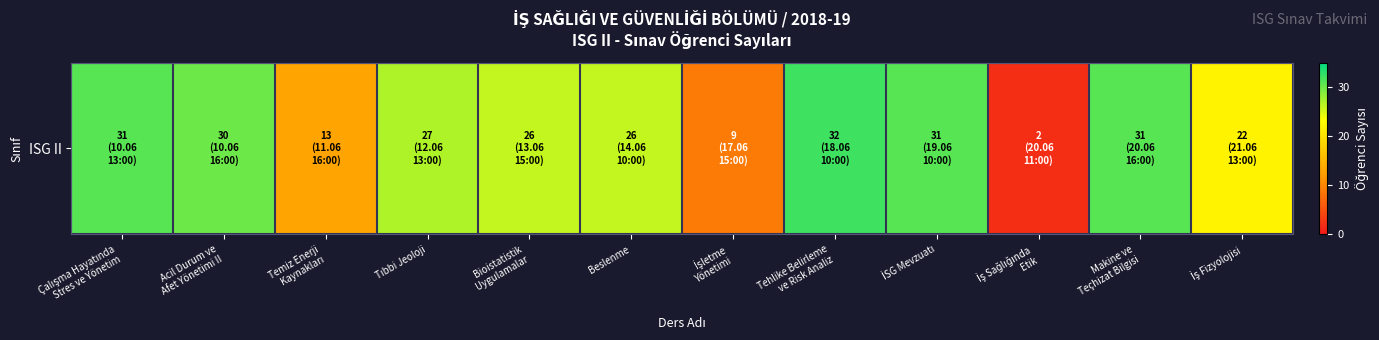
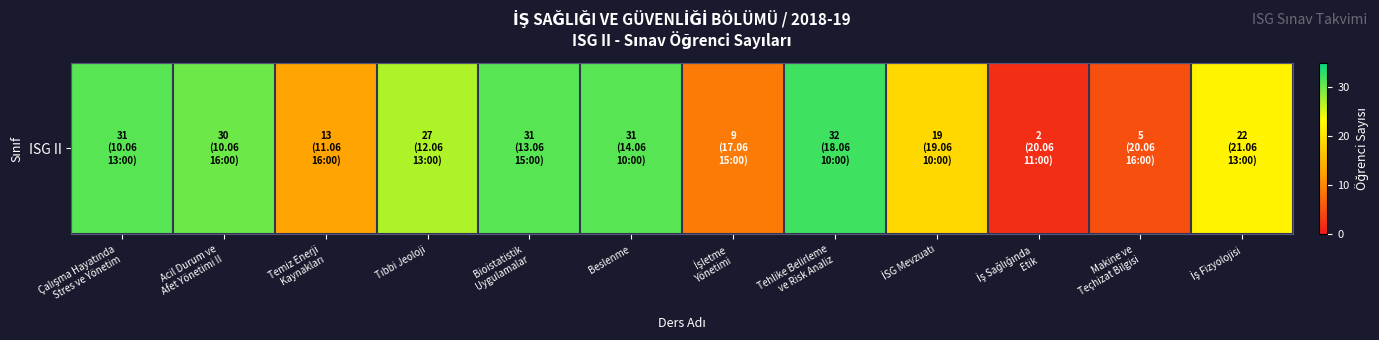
ISG II, Bioistatistik Uygulamalar: 26 -> 31
ISG II, Beslenme: 26 -> 31
ISG II, İSG Mevzuatı: 31 -> 19
ISG II, Makine ve Teçhizat Bilgisi: 31 -> 5
